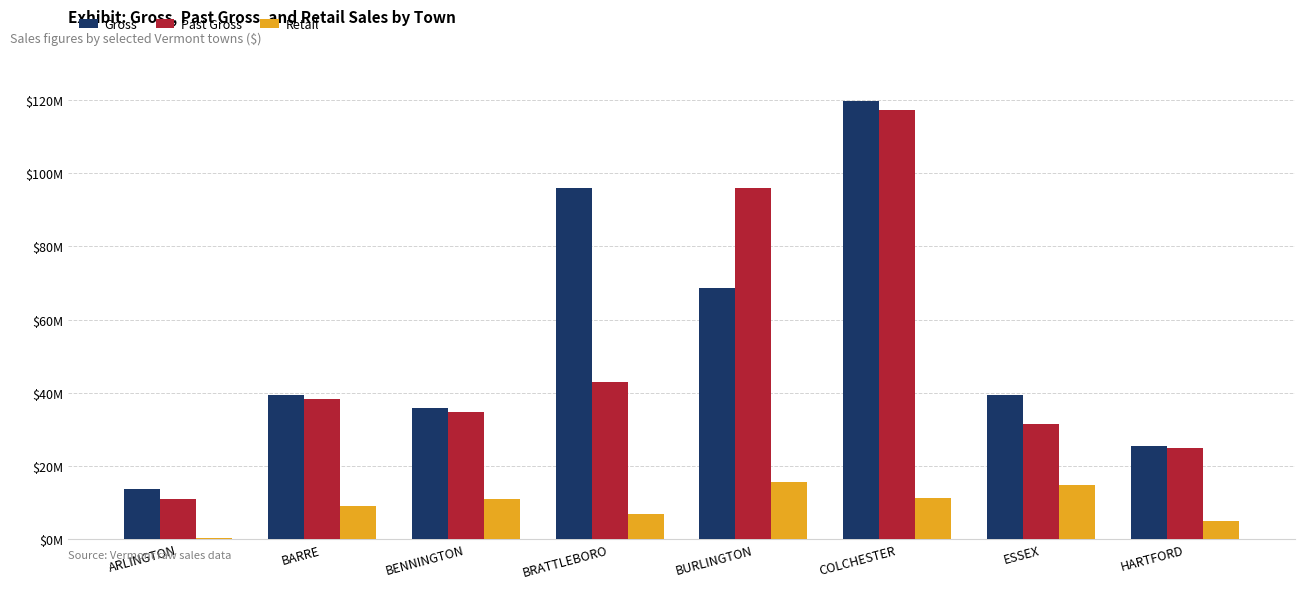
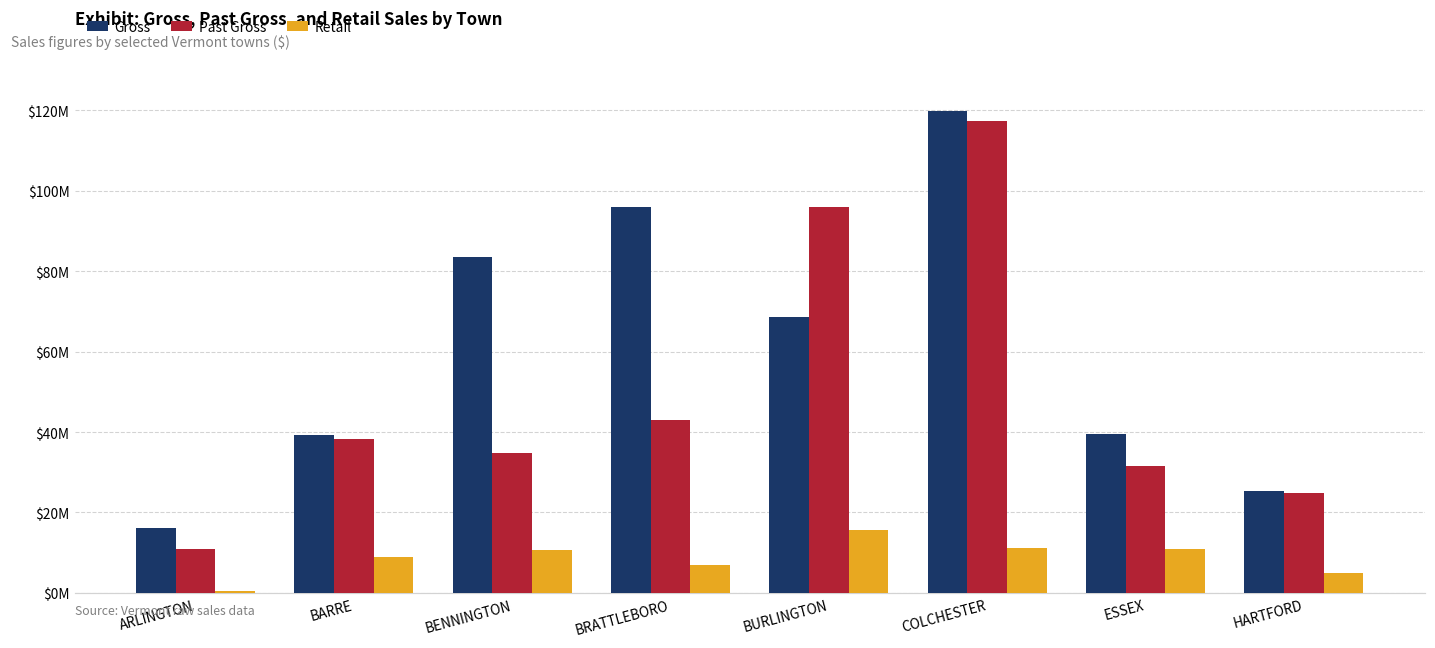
Gross, ARLINGTON: $14000000 -> $16000000
Gross, BENNINGTON: $36000000 -> $83000000
Retail, ESSEX: $15000000 -> $11000000
